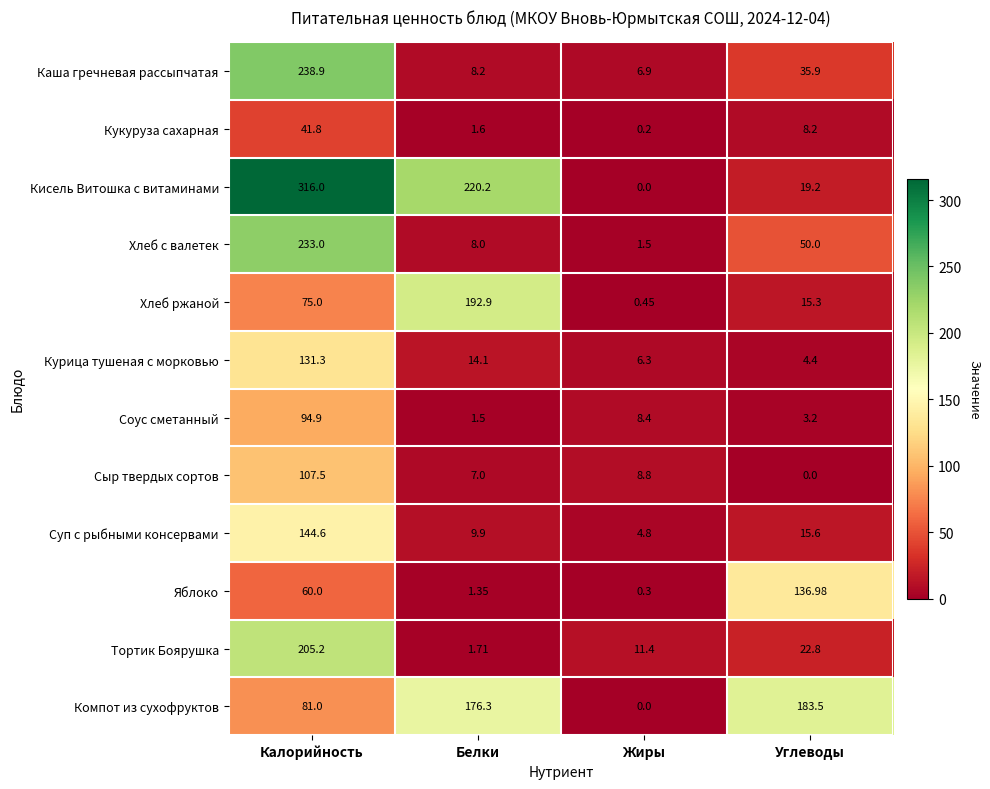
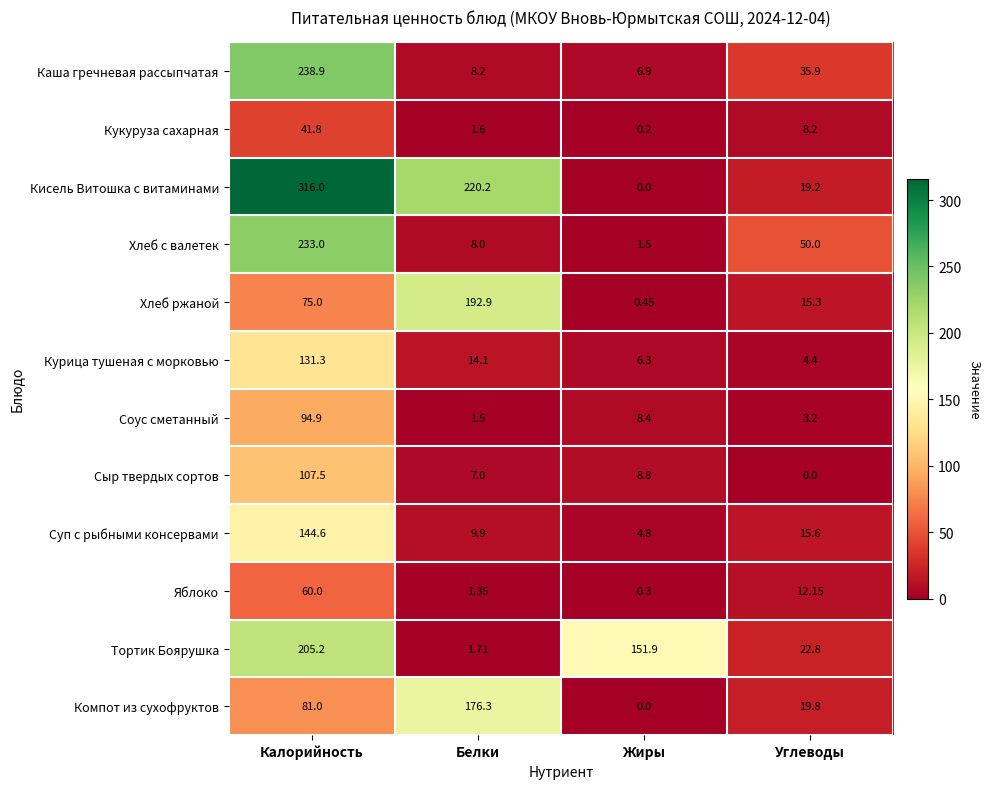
Яблоко, Углеводы: 136.98 -> 12.15
Тортик Боярушка, Жиры: 11.4 -> 151.9
Компот из сухофруктов, Углеводы: 183.5 -> 19.8
